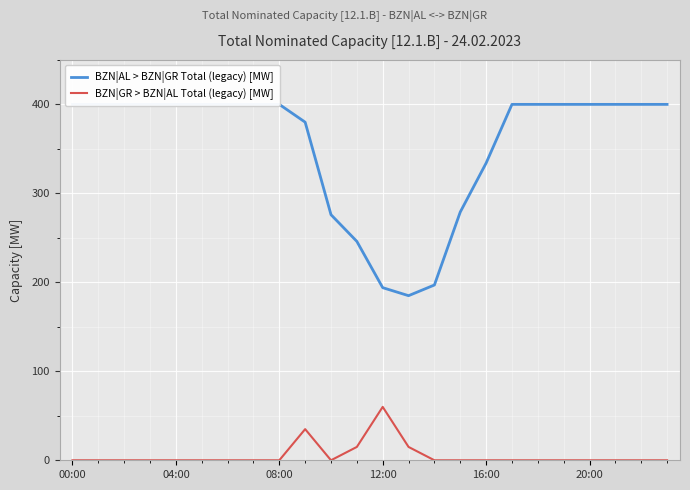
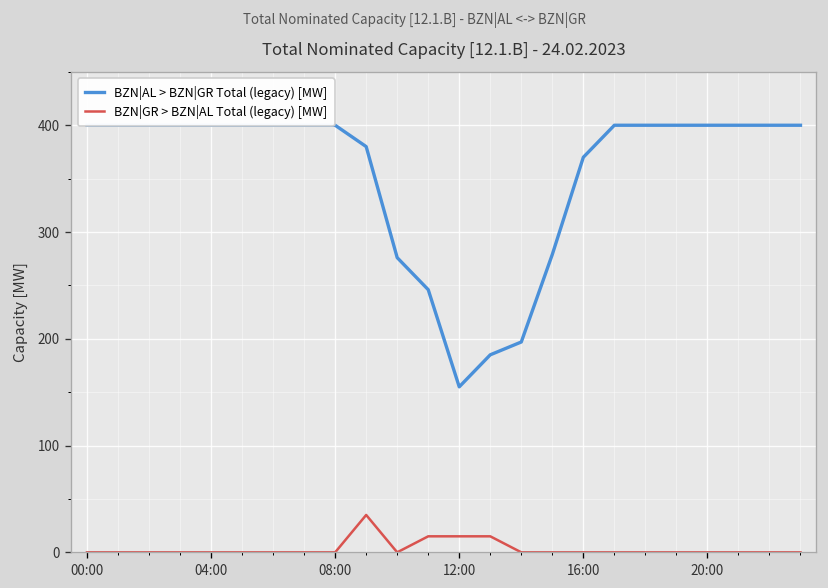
BZN|AL > BZN|GR Total (legacy) [MW], 12:00: 190 -> 160
BZN|GR > BZN|AL Total (legacy) [MW], 12:00: 60 -> 20
BZN|AL > BZN|GR Total (legacy) [MW], 16:00: 330 -> 370
